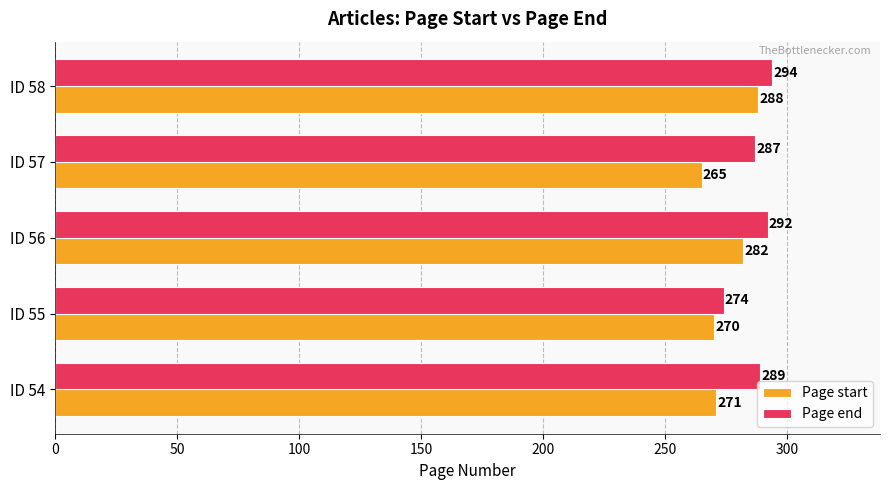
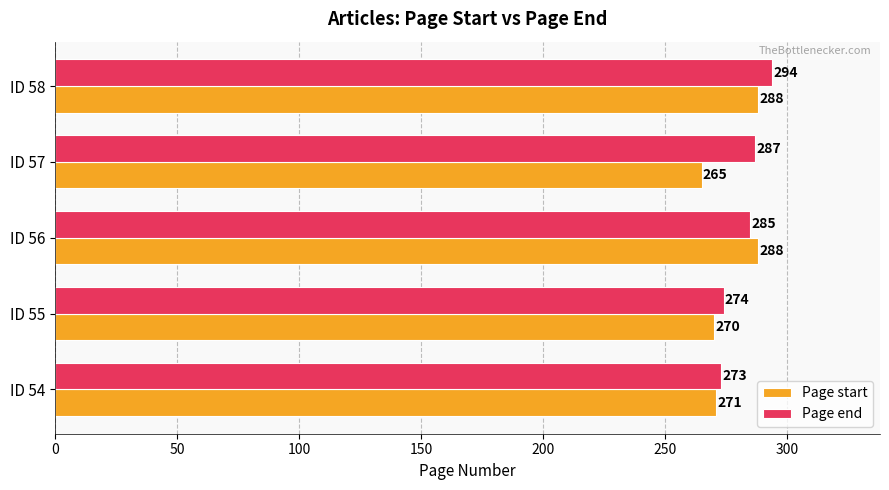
Page end, ID 56: 292 -> 285
Page start, ID 56: 282 -> 288
Page end, ID 54: 289 -> 273
